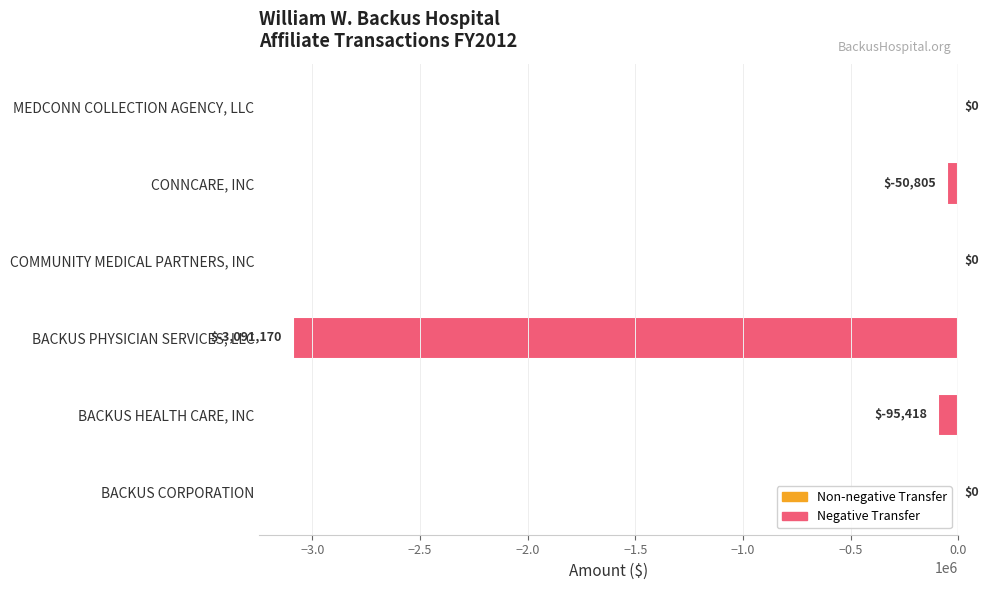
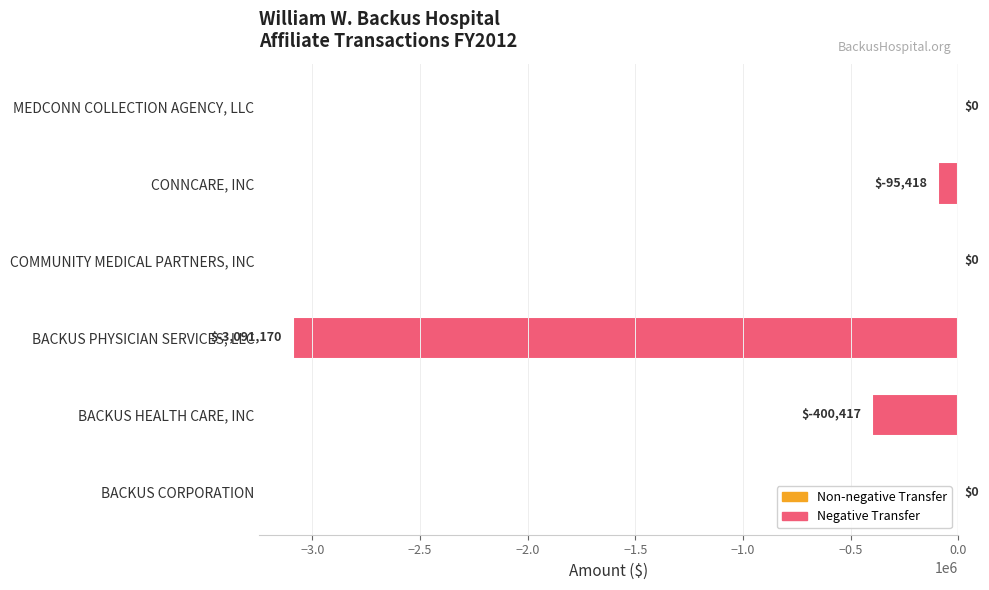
CONNCARE, INC: $-50,805 -> $-95,418
BACKUS HEALTH CARE, INC: $-95,418 -> $-400,417
